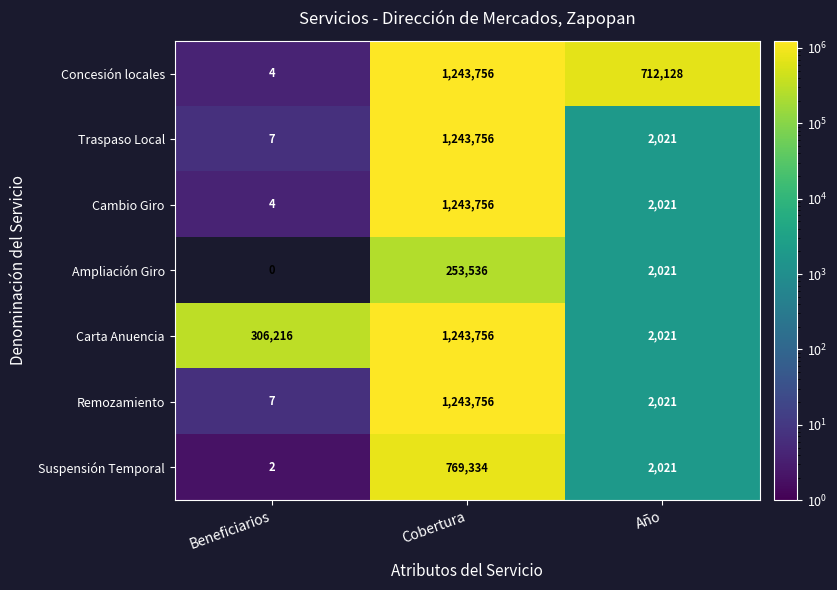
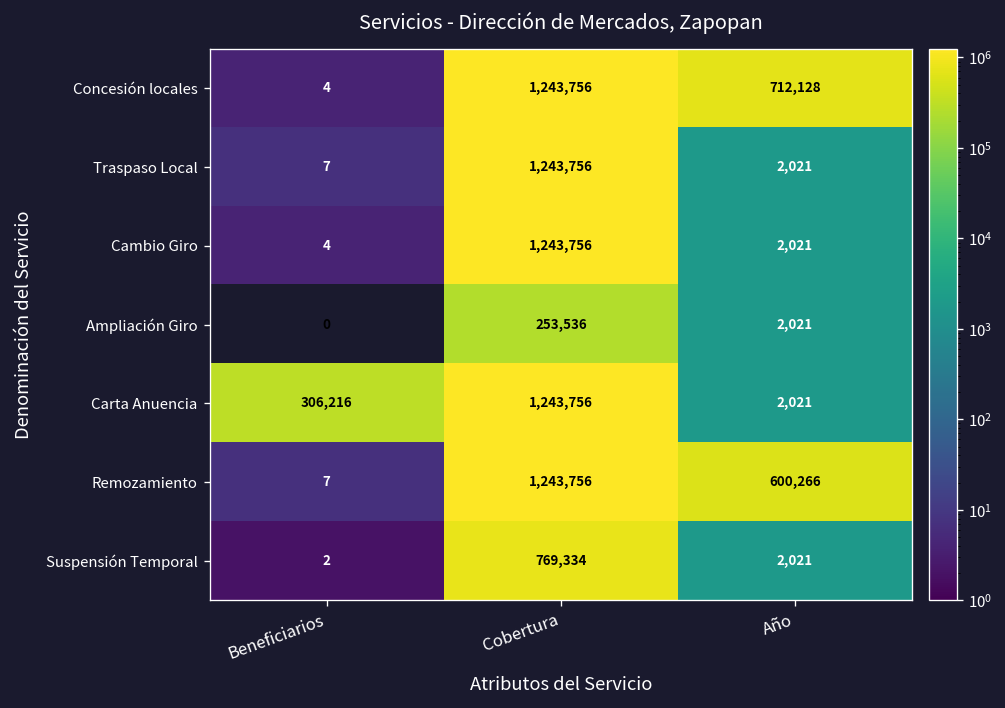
Remozamiento, Año: 2,021 -> 600,266
